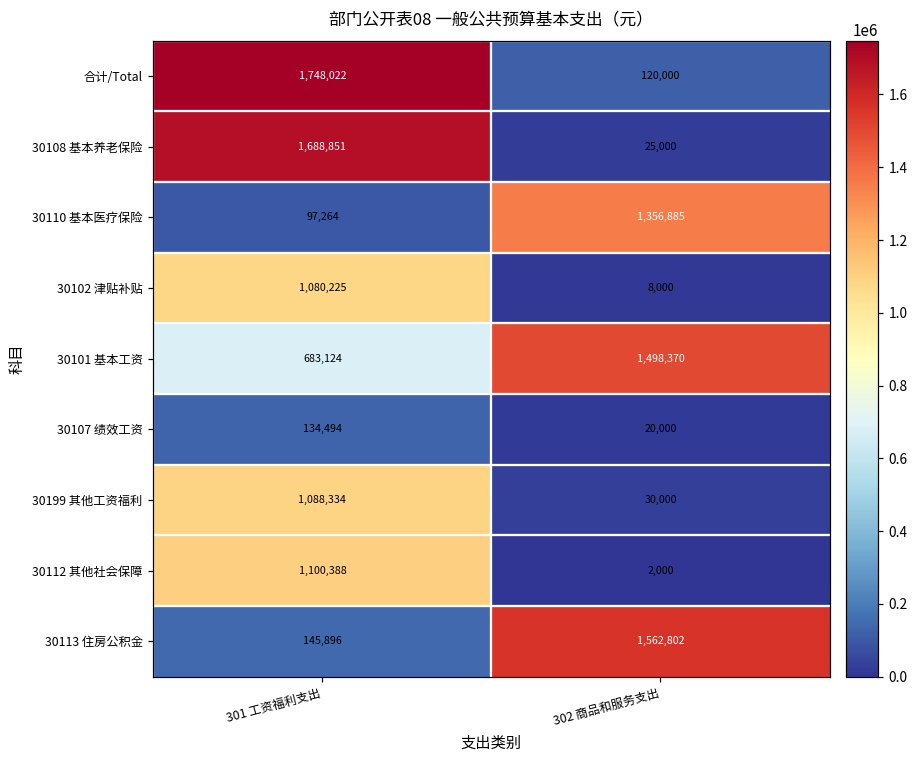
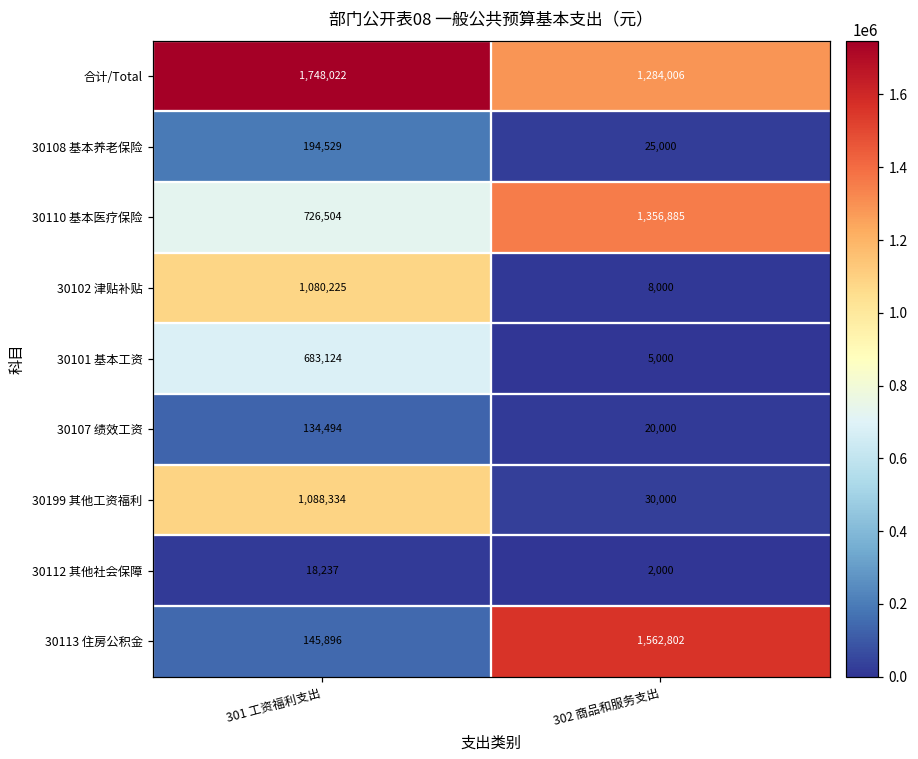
合计/Total, 302 商品和服务支出: 120,000 -> 1,284,006
30108 基本养老保险, 301 工资福利支出: 1,688,851 -> 194,529
30110 基本医疗保险, 301 工资福利支出: 97,264 -> 726,504
30101 基本工资, 302 商品和服务支出: 1,498,370 -> 5,000
30112 其他社会保障, 301 工资福利支出: 1,100,388 -> 18,237
